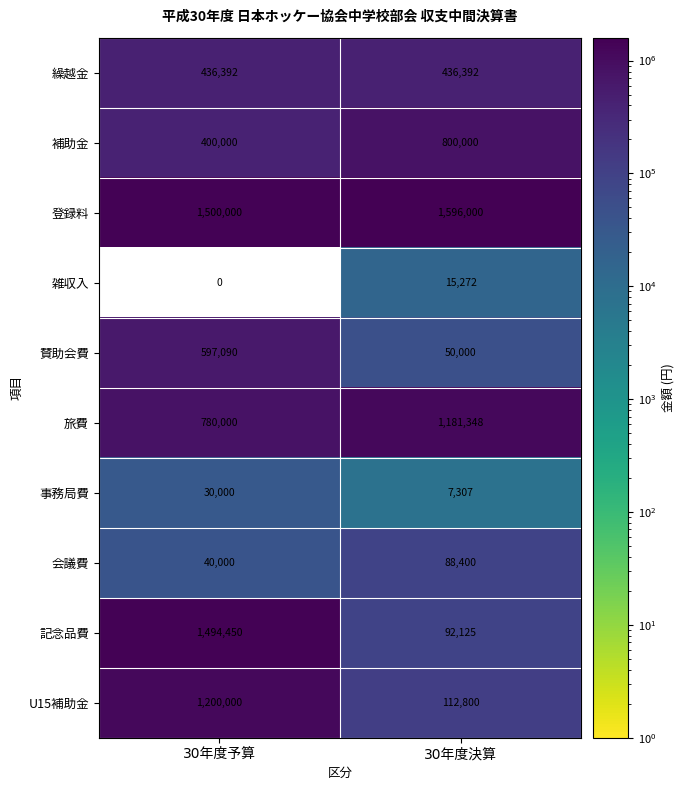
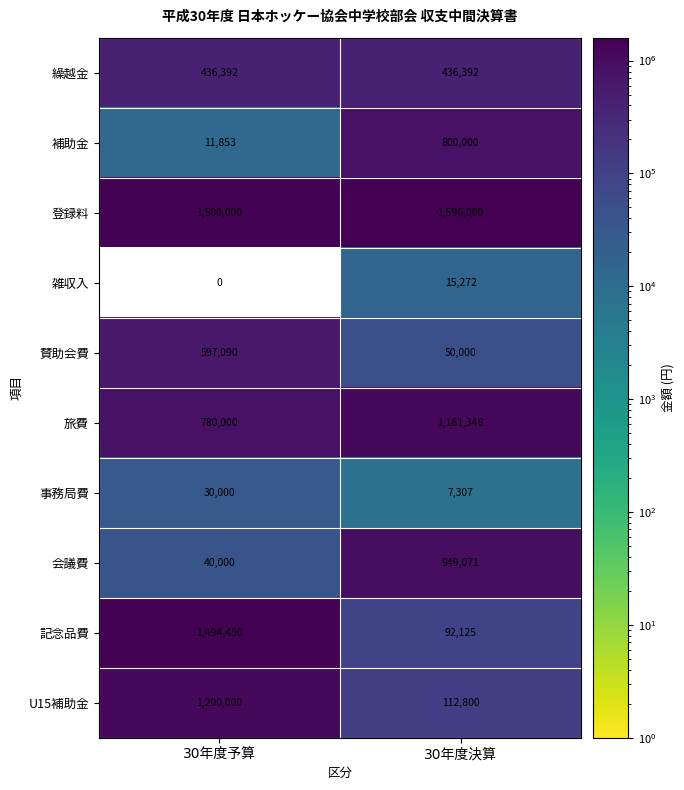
補助金, 30年度予算: 400,000 -> 11,853
会議費, 30年度決算: 88,400 -> 949,071
